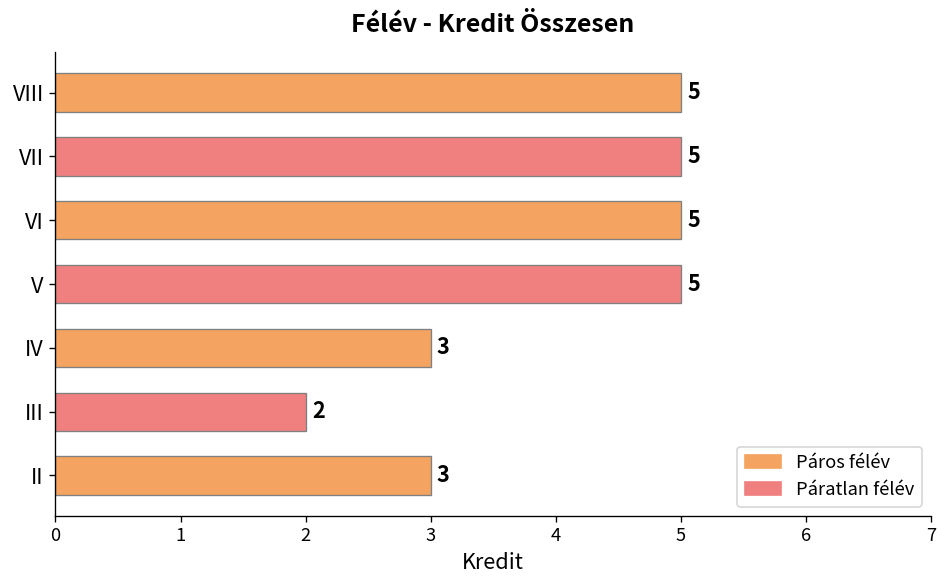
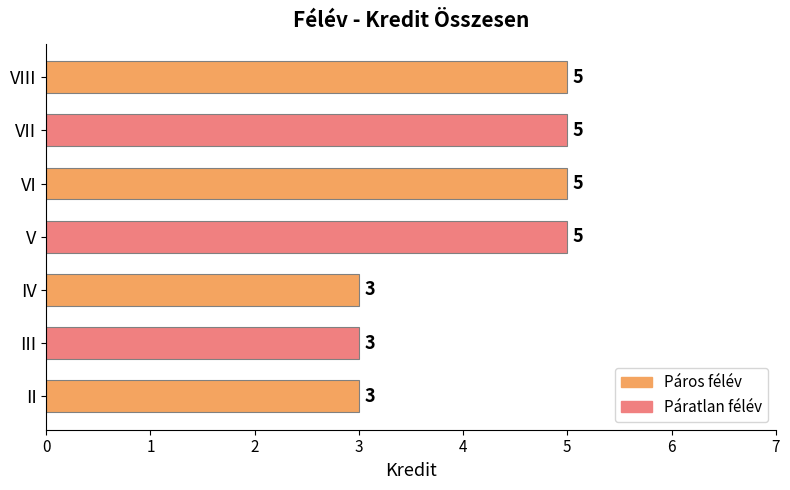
III: 2 -> 3
